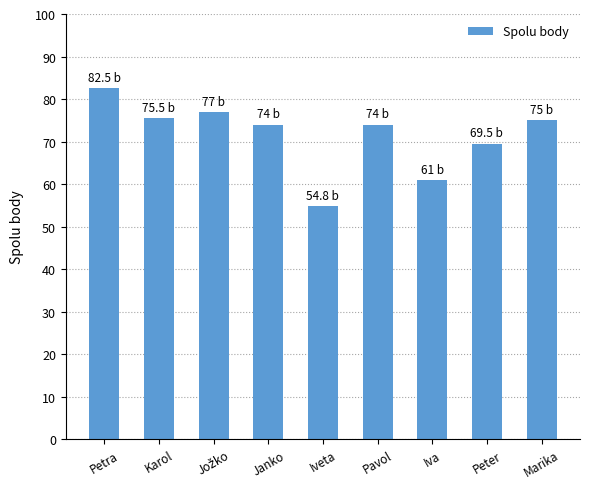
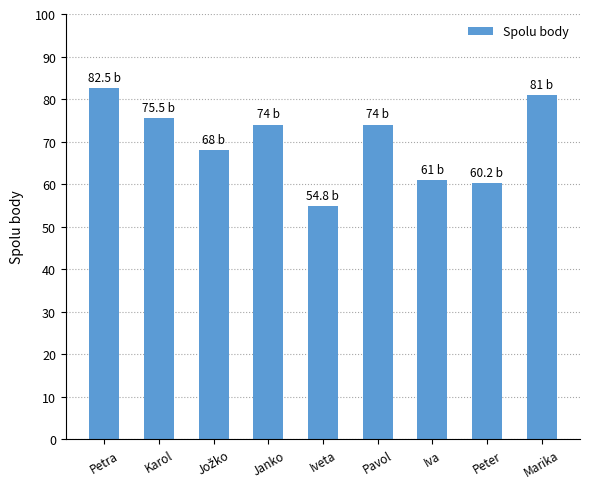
Jožko: 77 -> 68
Peter: 69.5 -> 60.2
Marika: 75 -> 81
